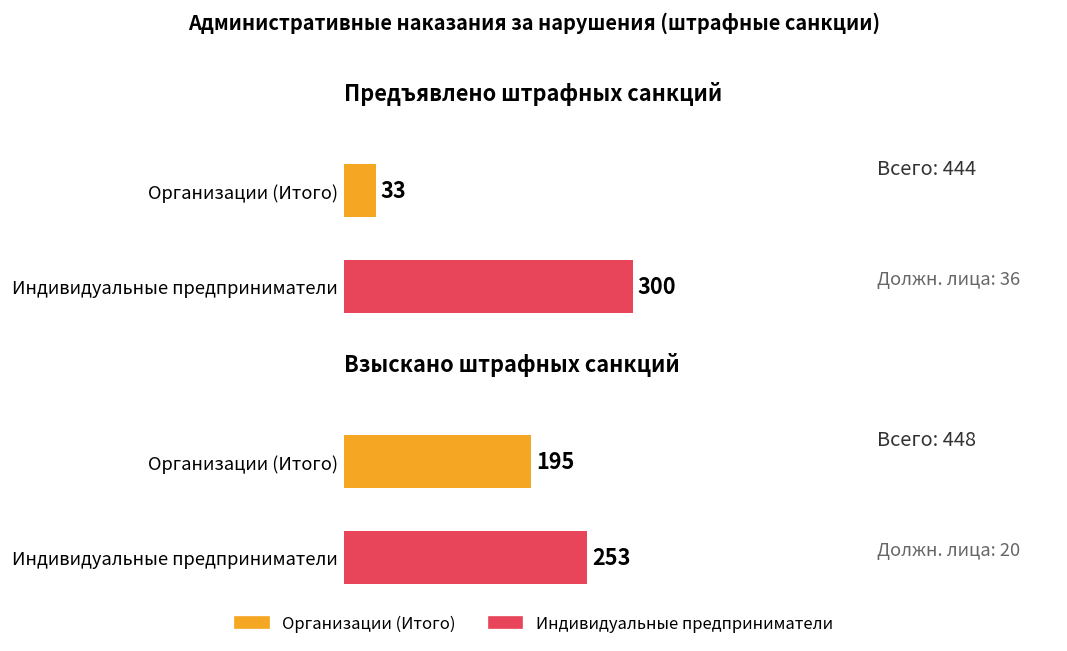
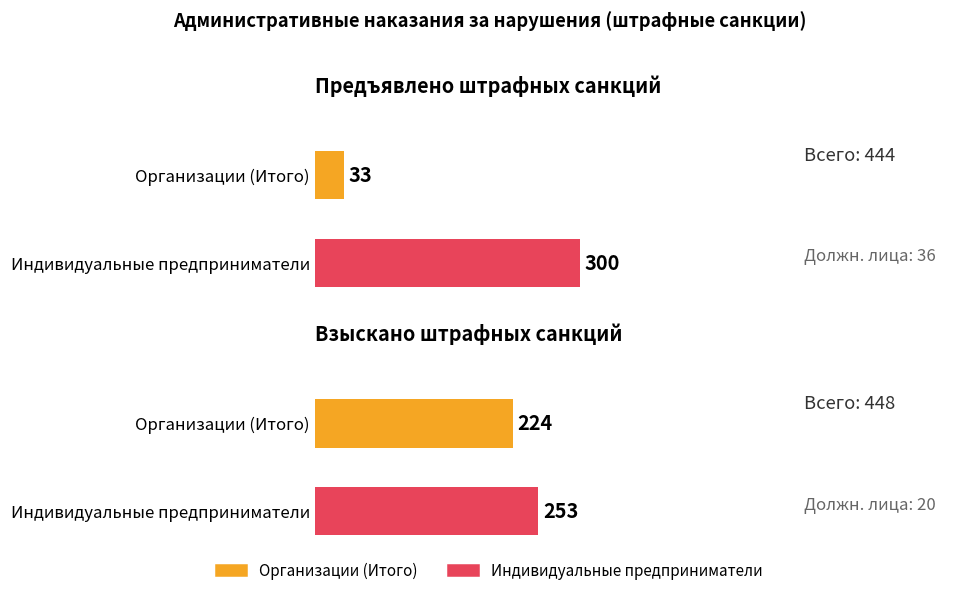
Взыскано штрафных санкций, Организации (Итого): 195 -> 224
